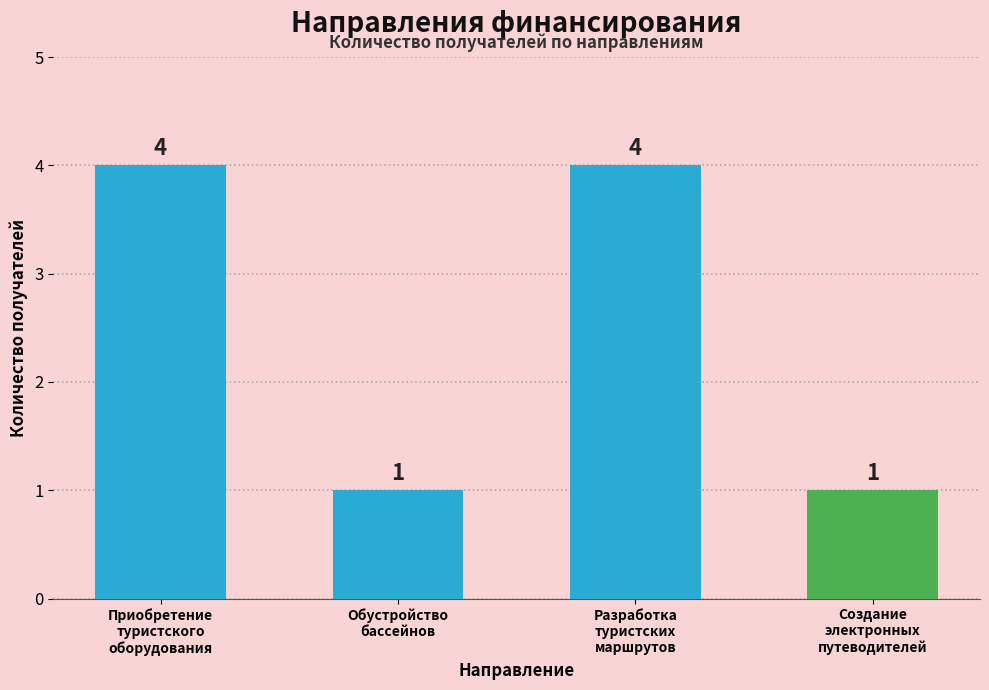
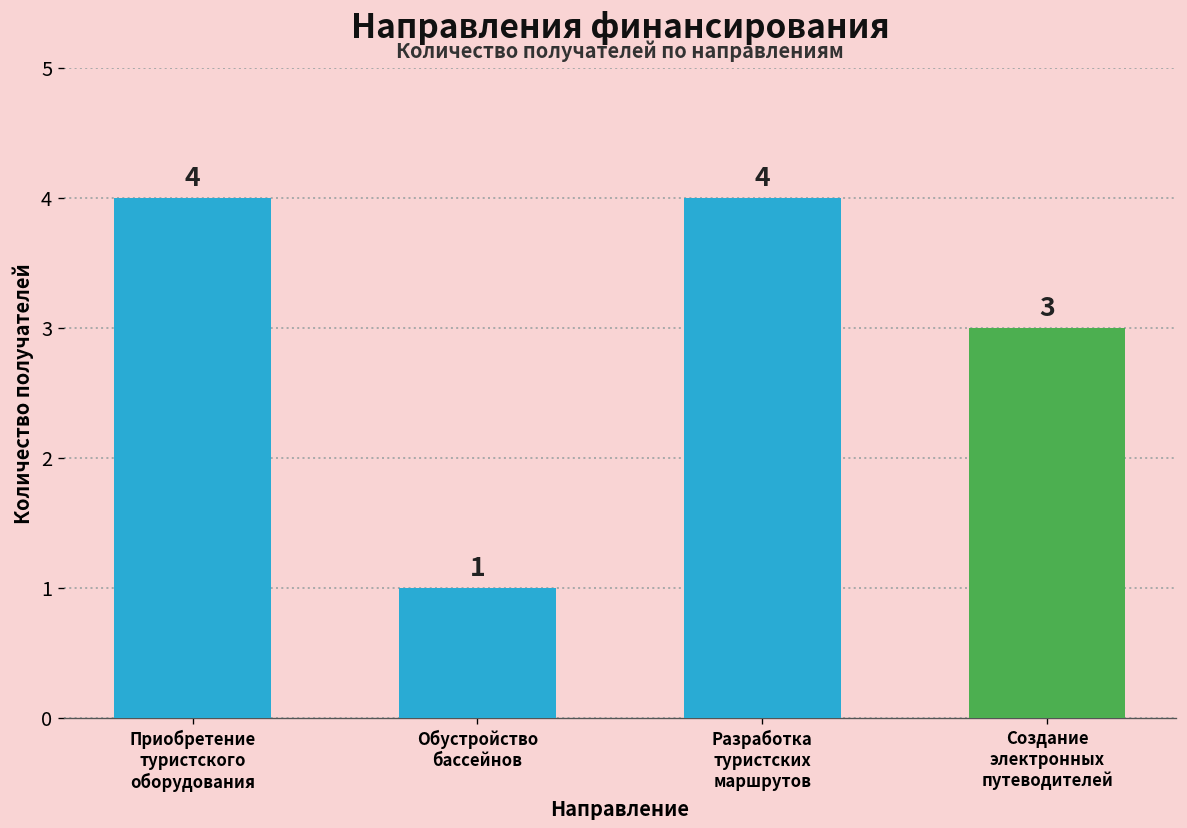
Создание электронных путеводителей: 1 -> 3
